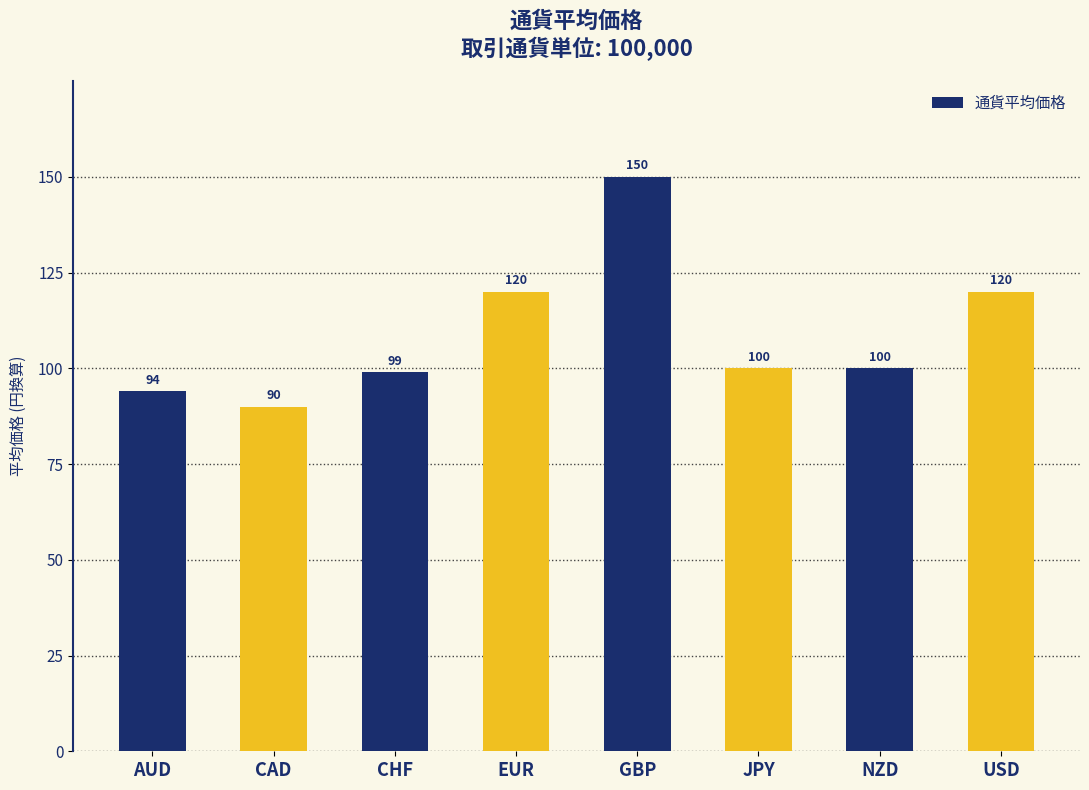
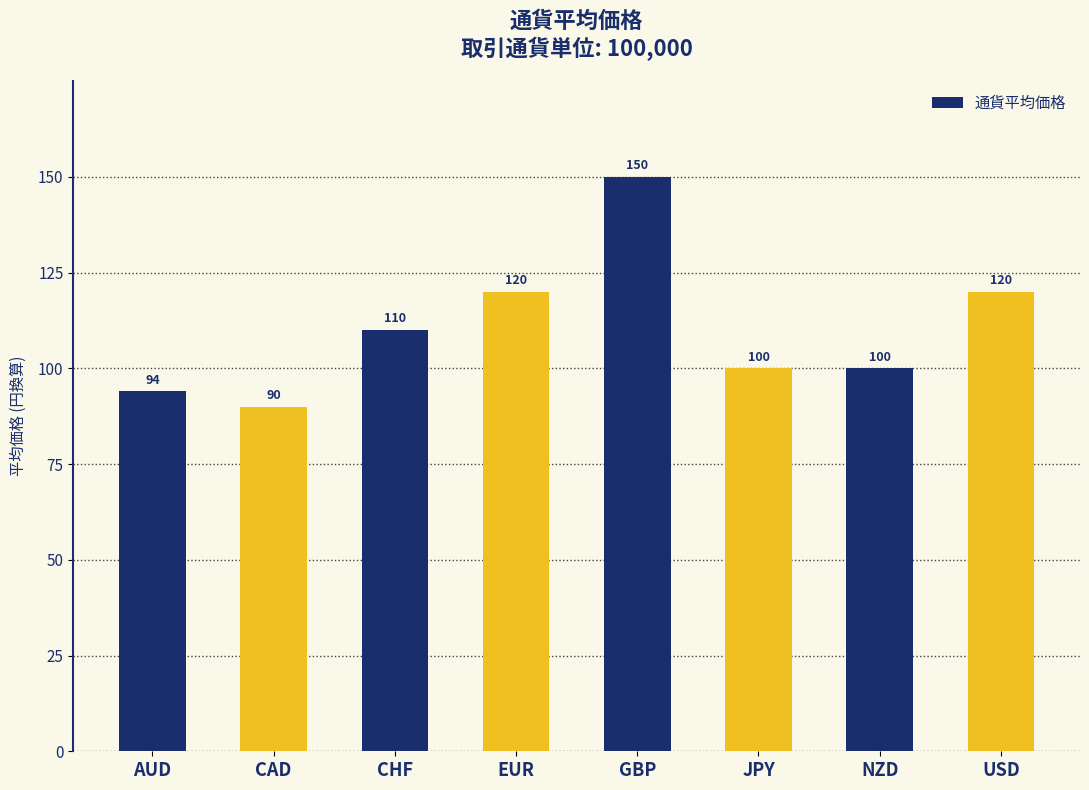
CHF: 99 -> 110
